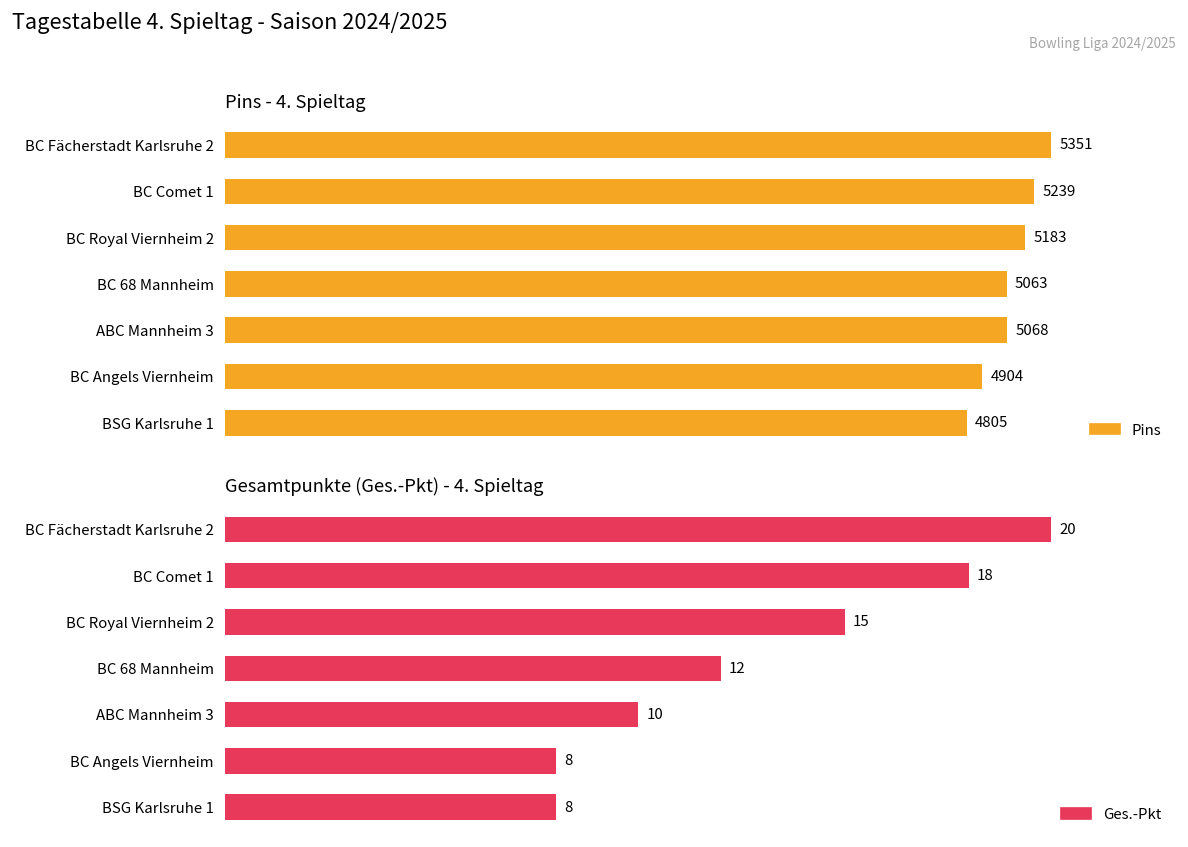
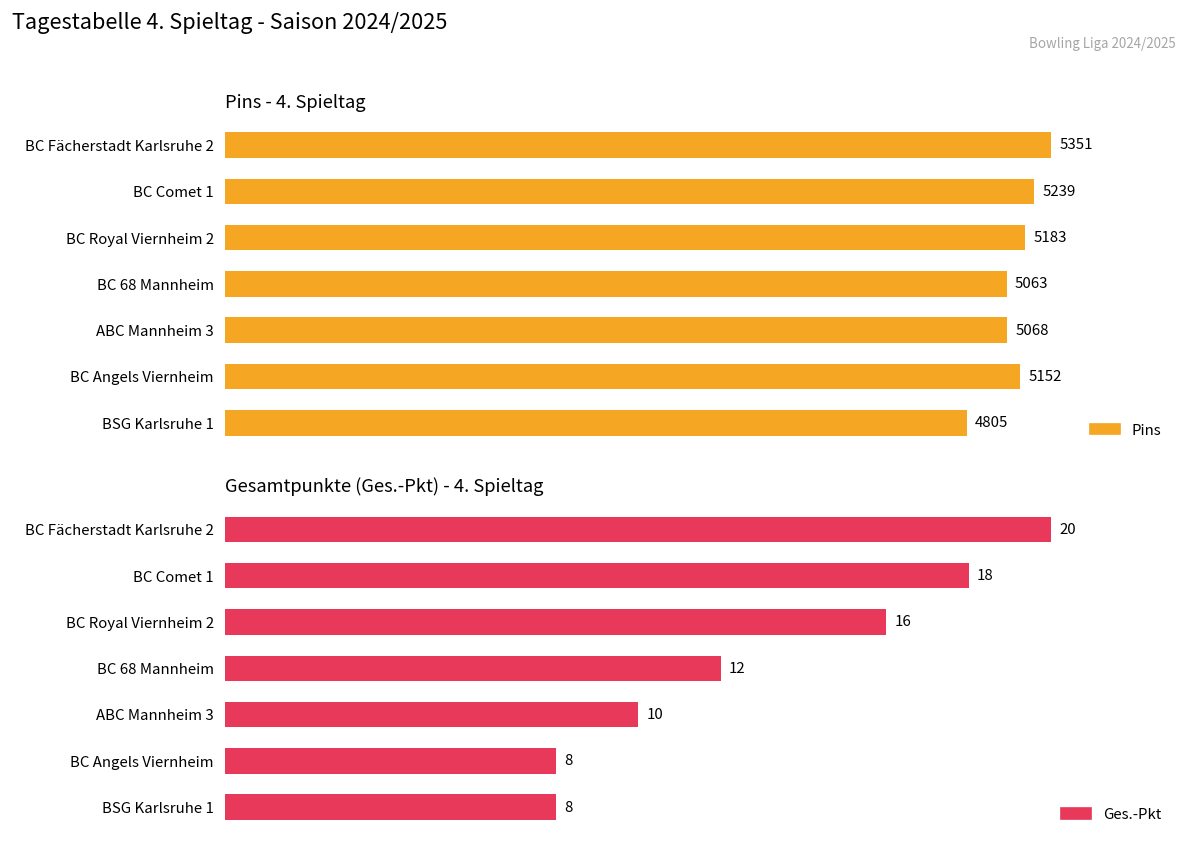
Pins - 4. Spieltag, BC Angels Viernheim: 4904 -> 5152
Gesamtpunkte (Ges.-Pkt) - 4. Spieltag, BC Royal Viernheim 2: 15 -> 16
